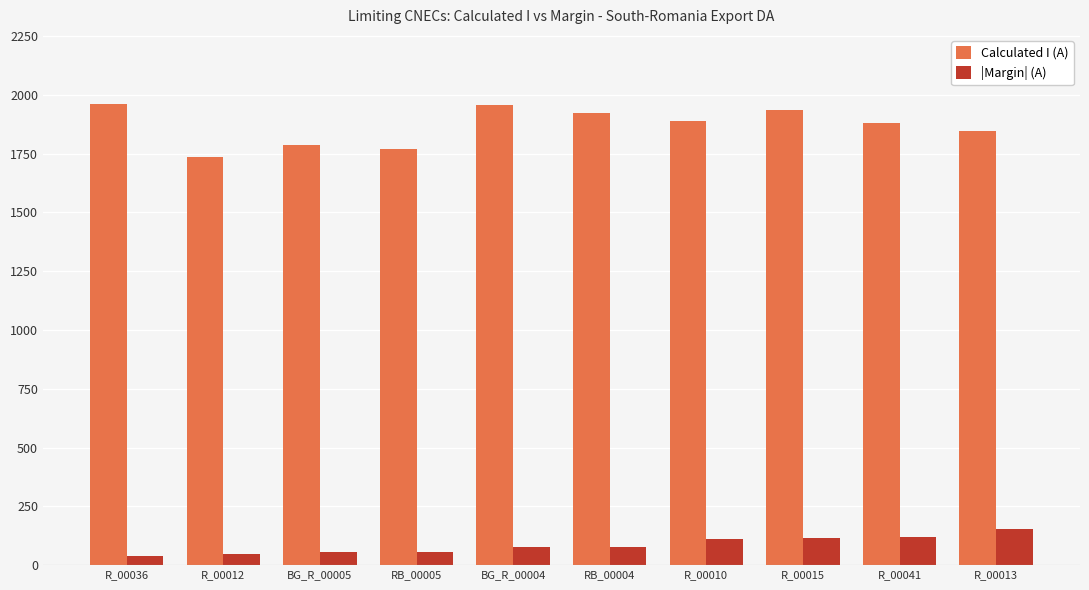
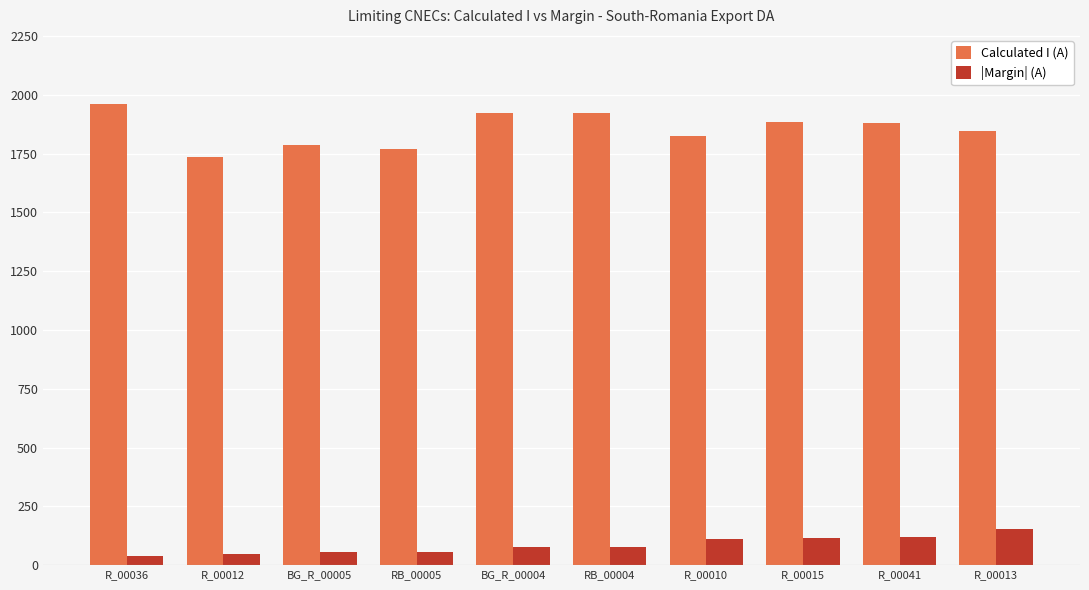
Calculated I (A), BG_R_00004: 1960 -> 1920
Calculated I (A), R_00010: 1890 -> 1830
Calculated I (A), R_00015: 1930 -> 1880
